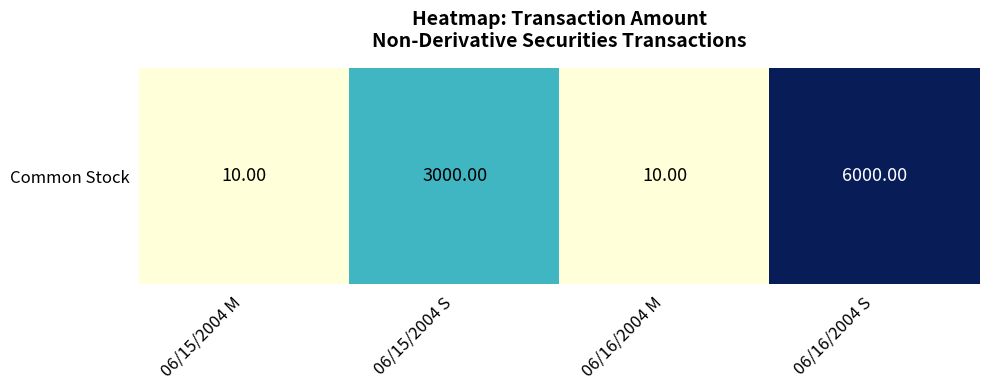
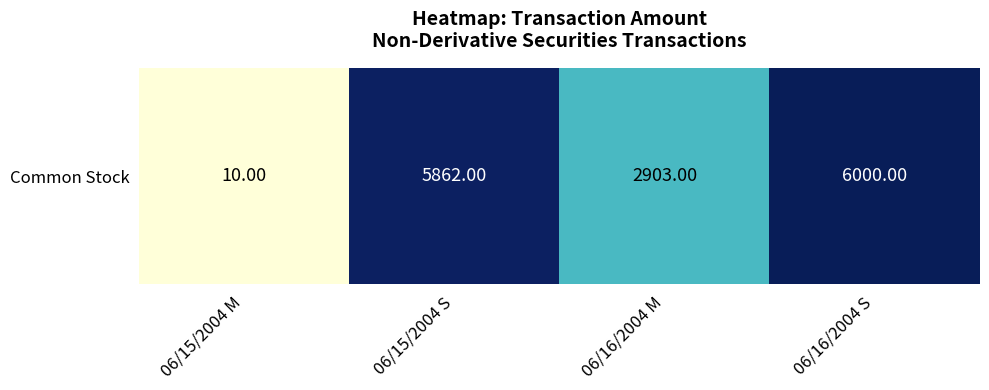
Common Stock, 06/15/2004 S: 3000.00 -> 5862.00
Common Stock, 06/16/2004 M: 10.00 -> 2903.00
